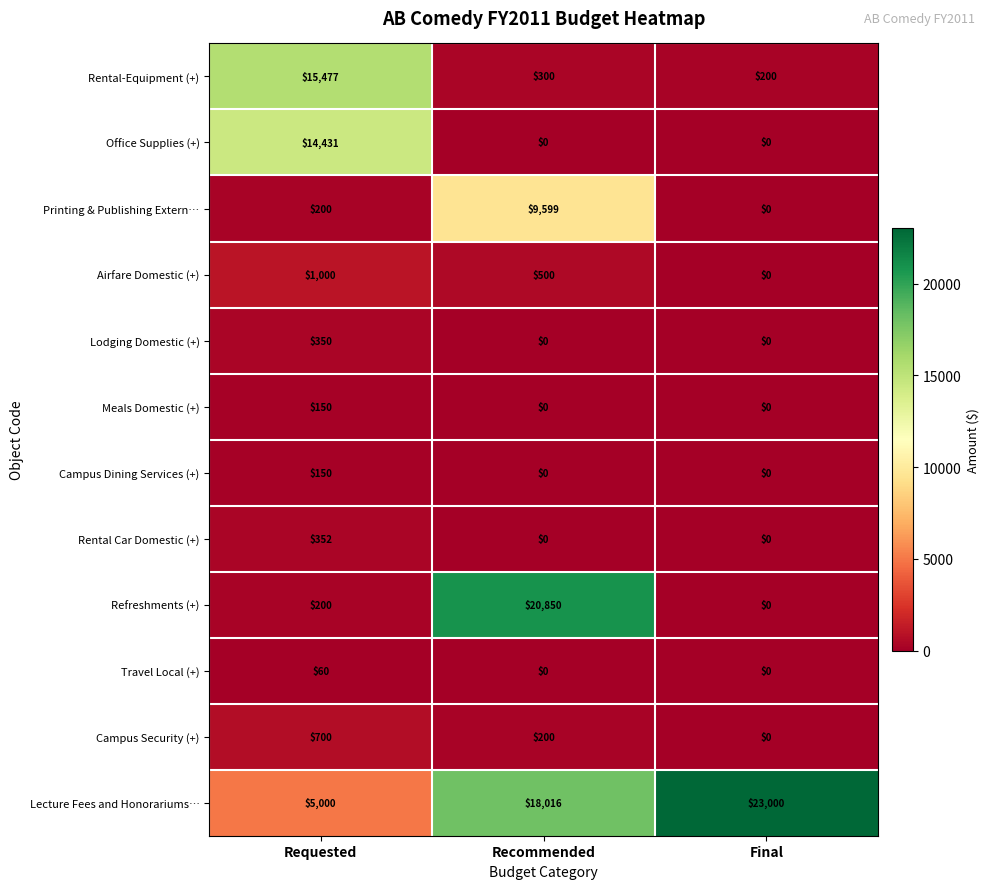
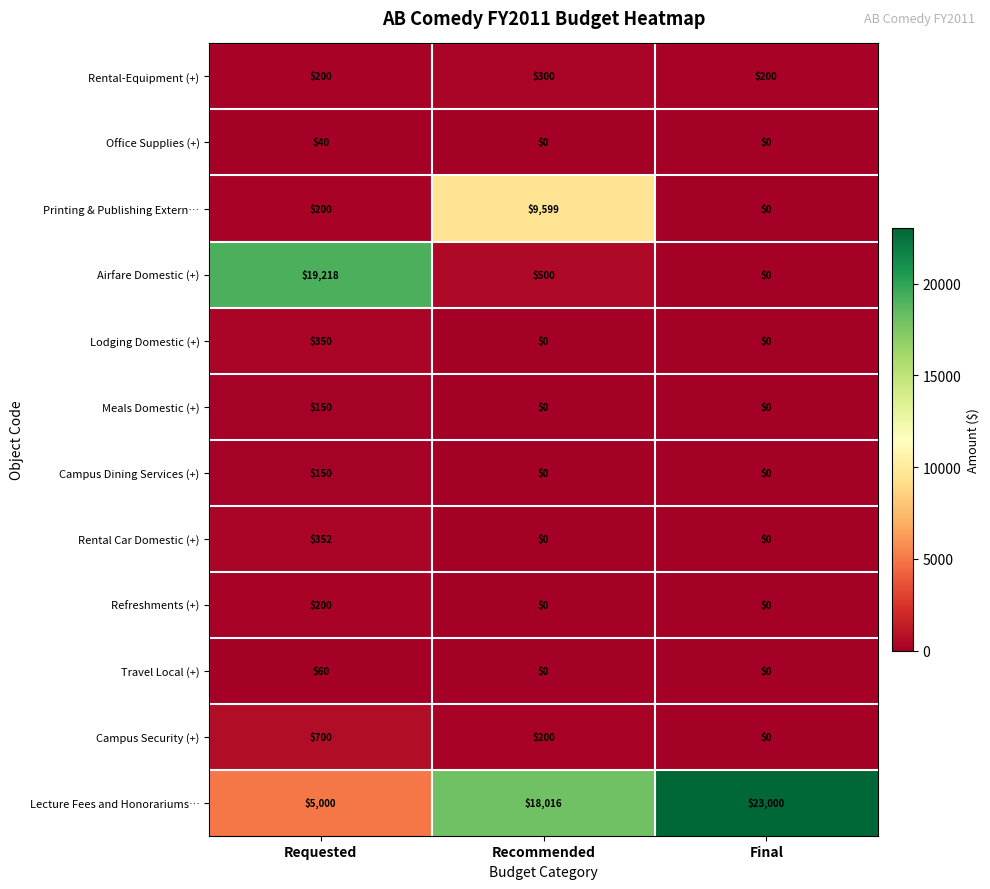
Rental-Equipment (+), Requested: $15,477 -> $200
Office Supplies (+), Requested: $14,431 -> $40
Airfare Domestic (+), Requested: $1,000 -> $19,218
Refreshments (+), Recommended: $20,850 -> $0
